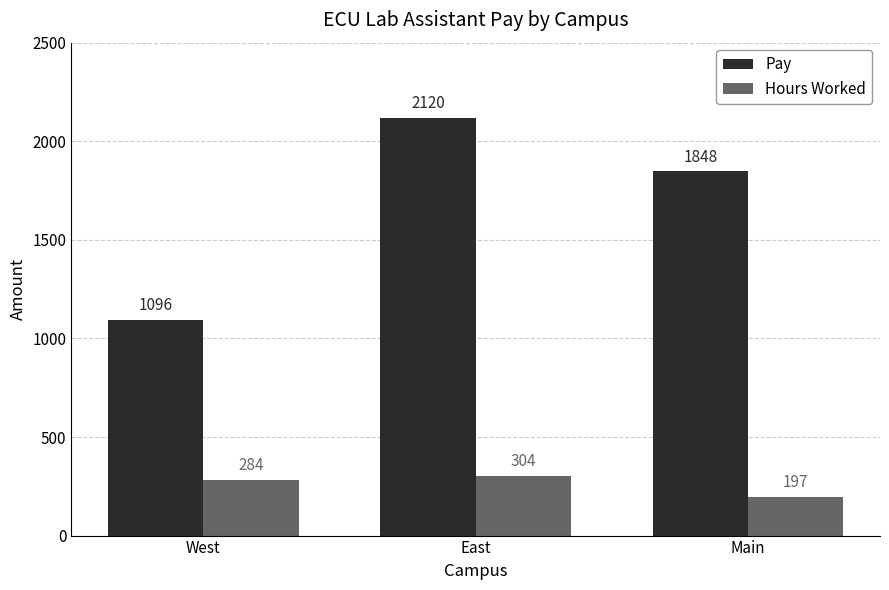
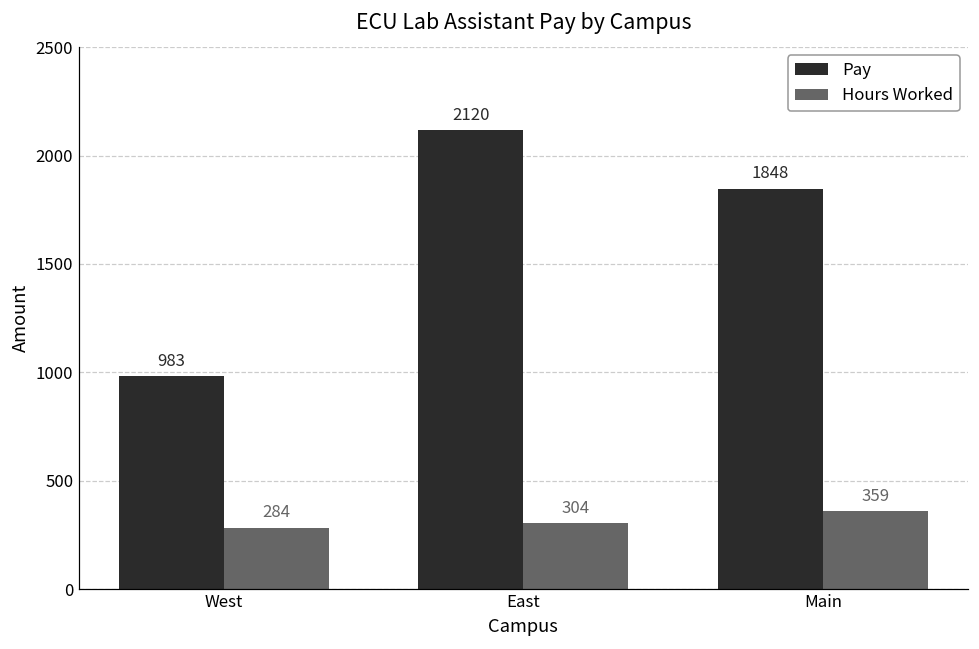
Pay, West: 1096 -> 983
Hours Worked, Main: 197 -> 359
